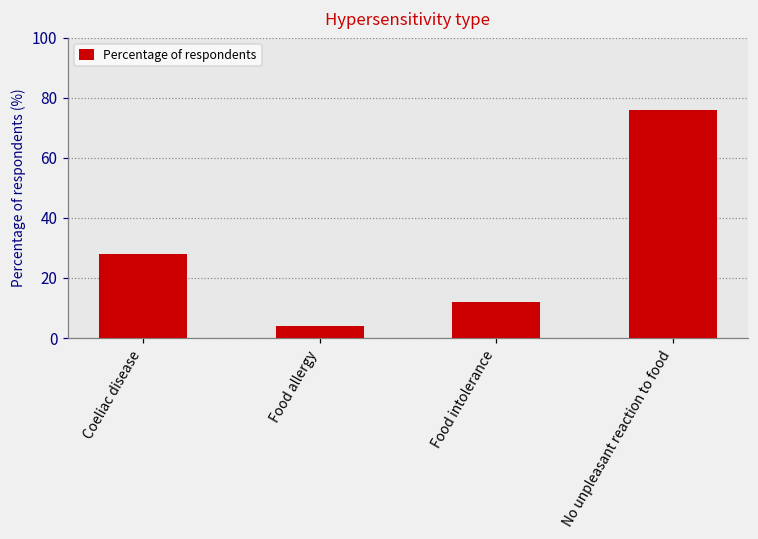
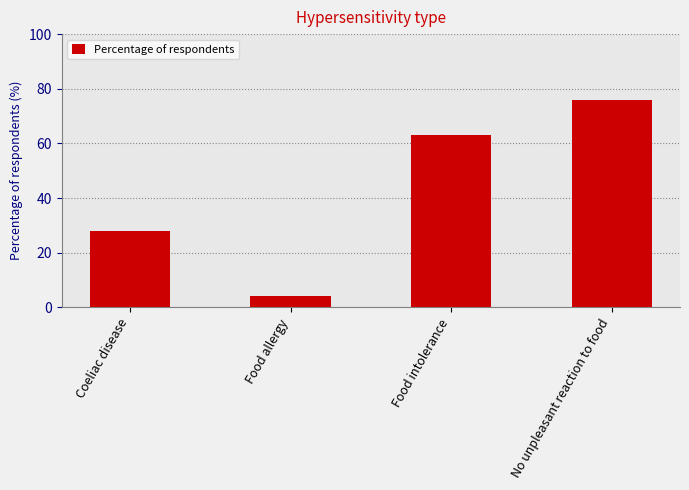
Food intolerance: 12 -> 63
